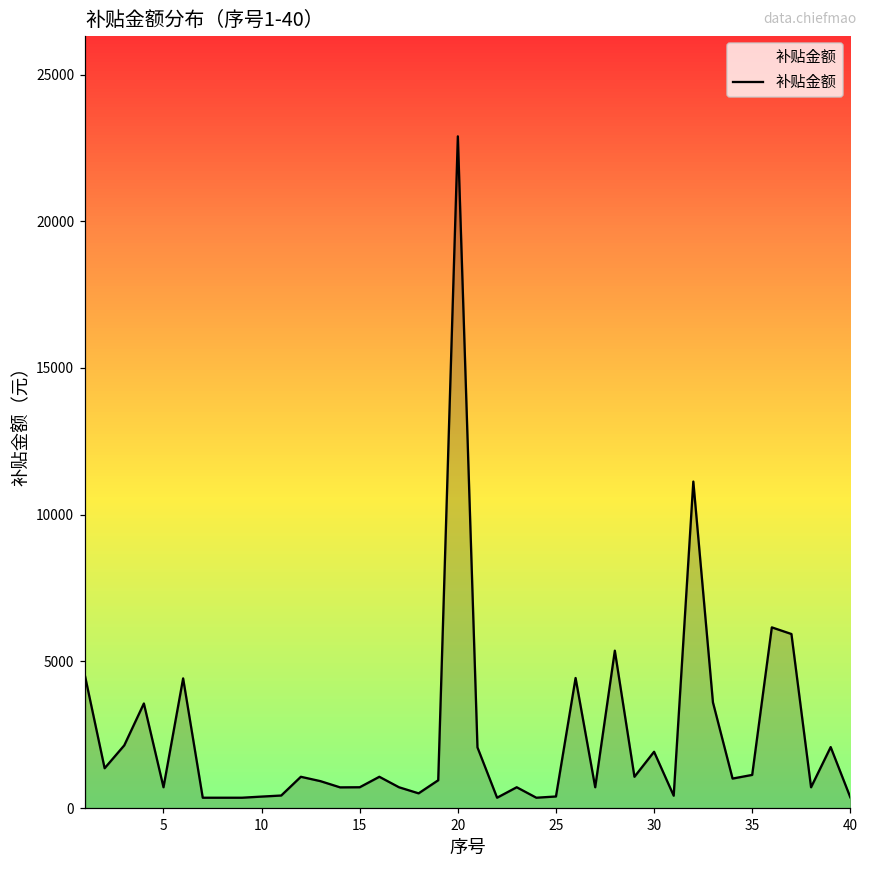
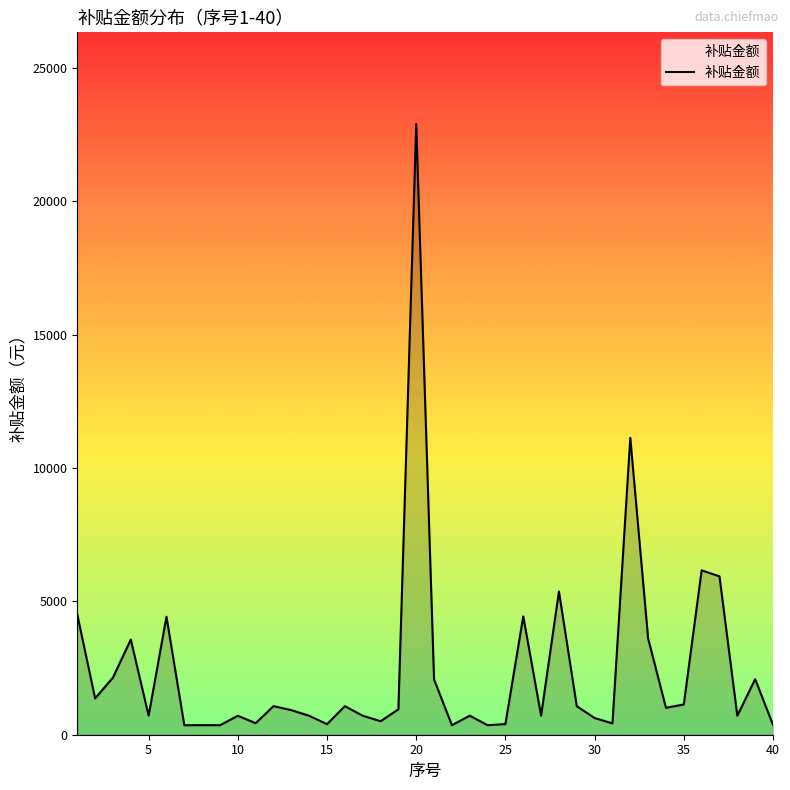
10: 400 -> 700
15: 700 -> 400
30: 1900 -> 600
